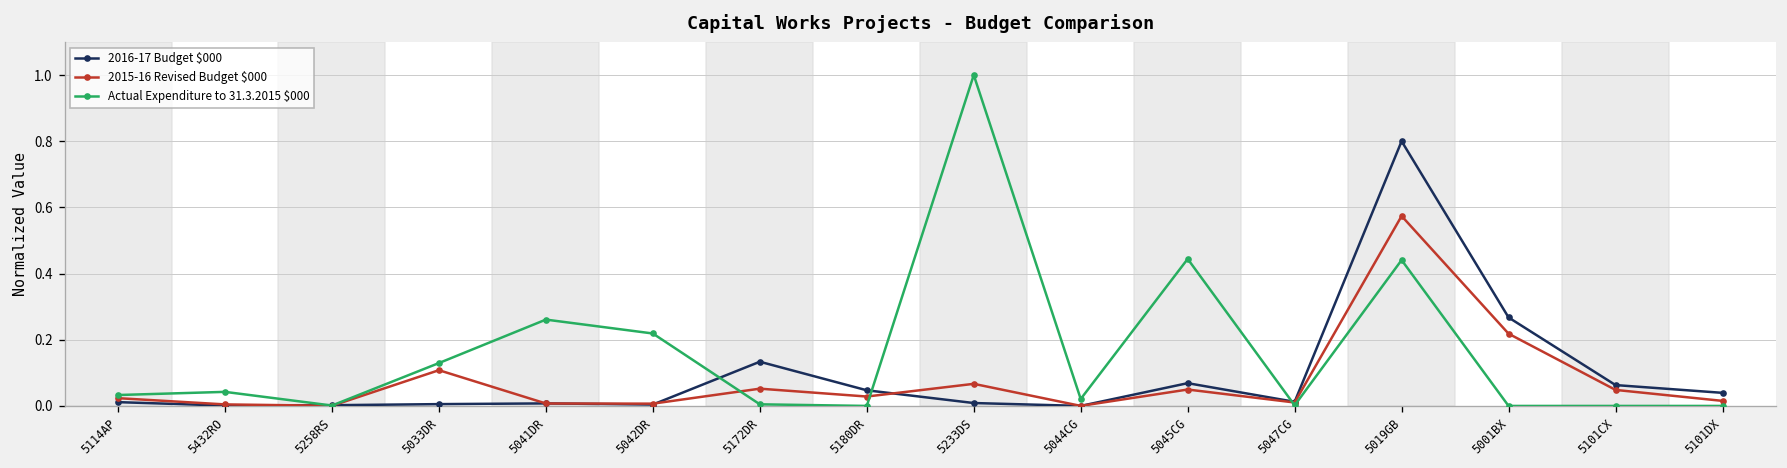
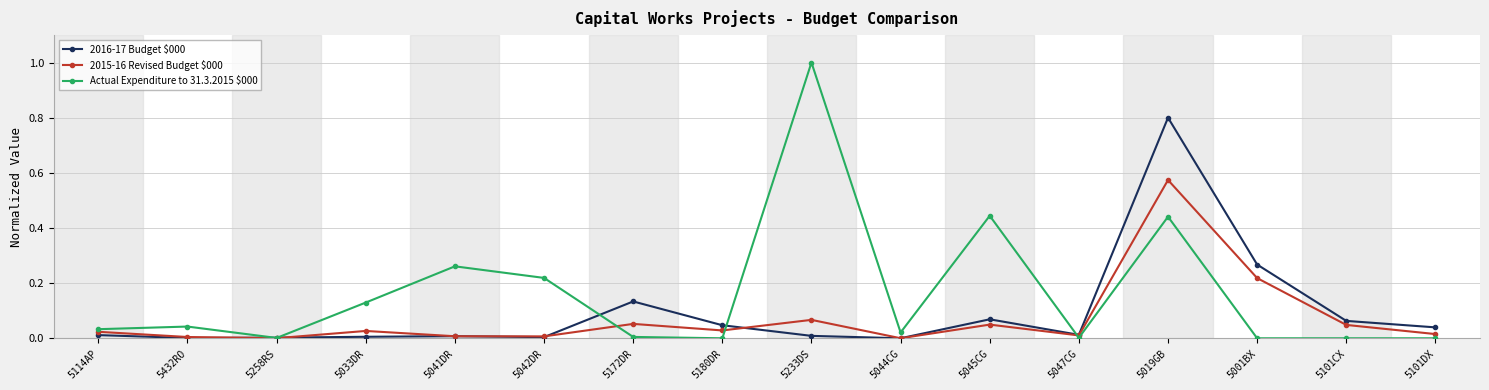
2015-16 Revised Budget $000, 5033DR: 0.11 -> 0.03
